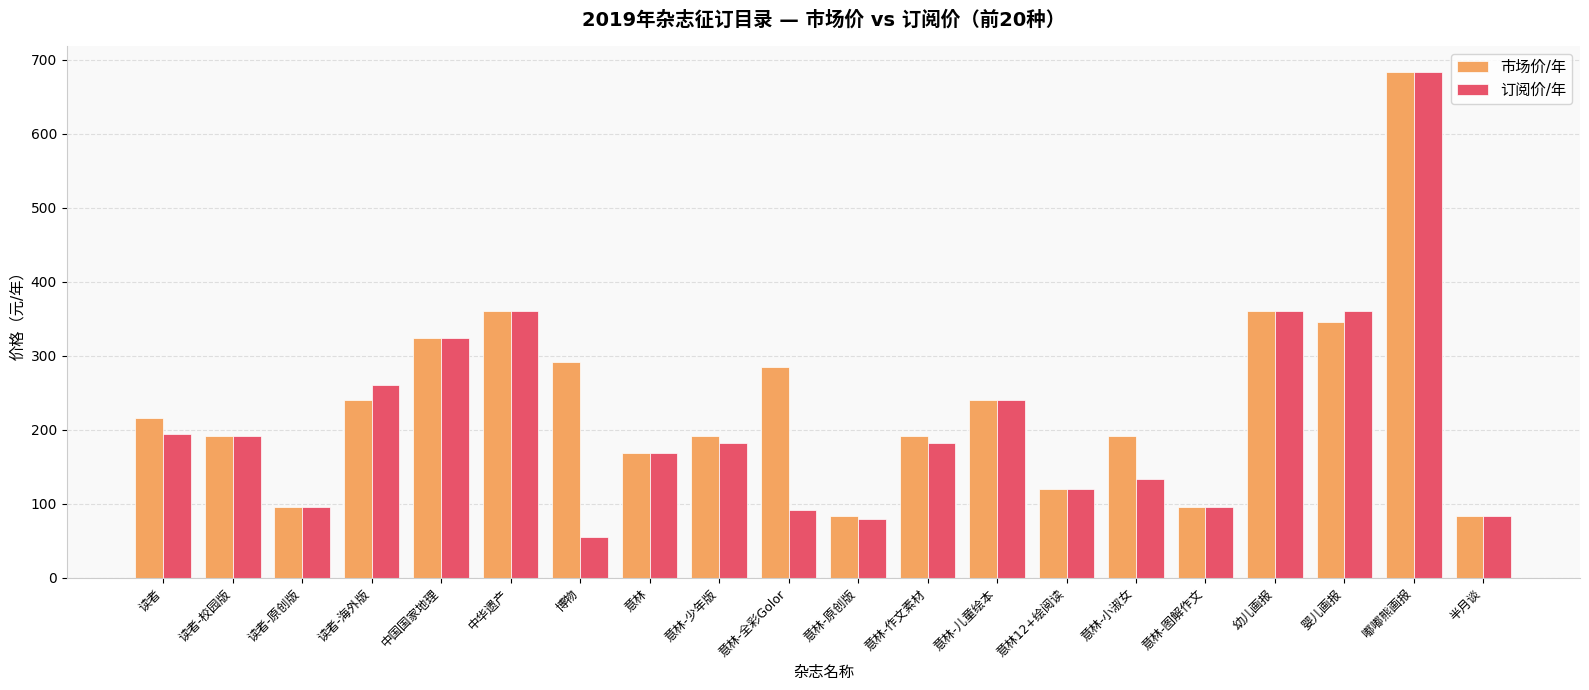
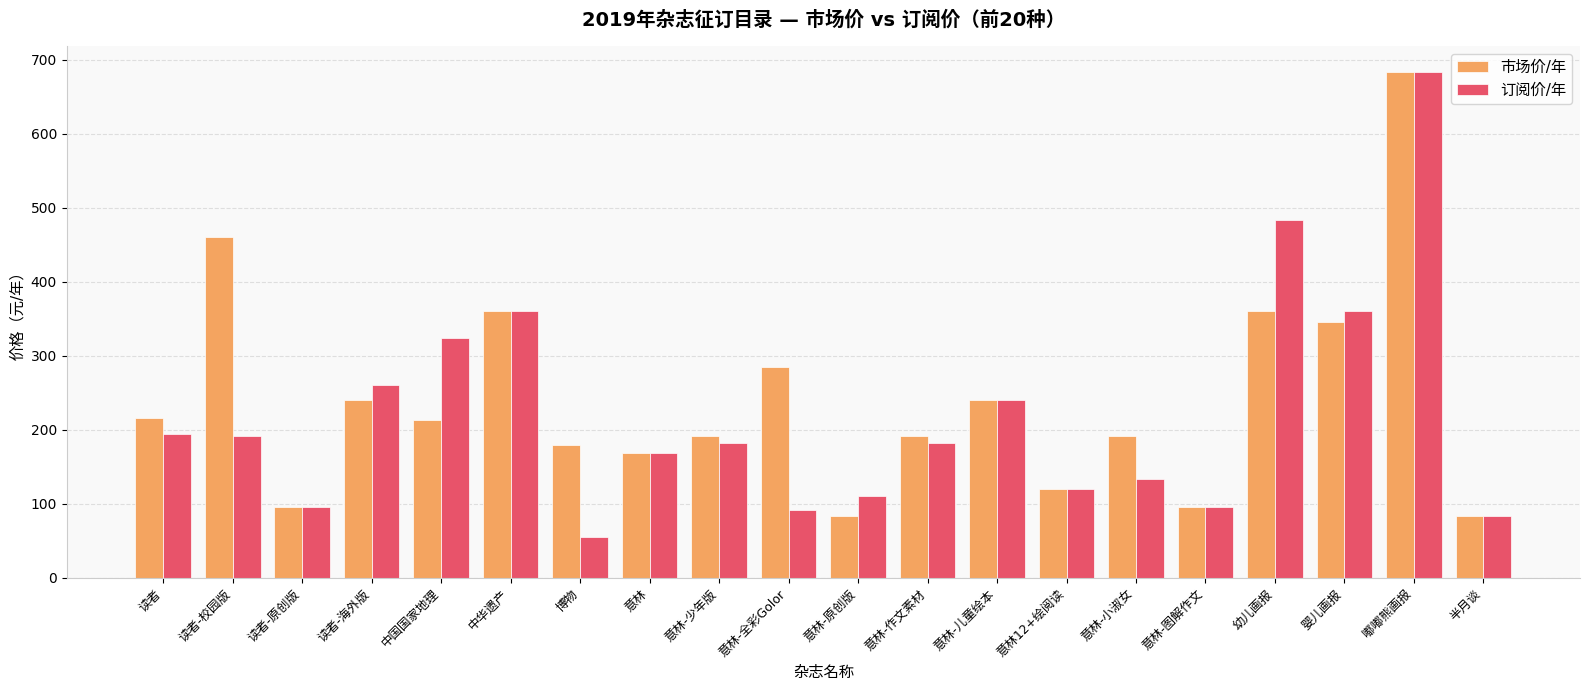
市场价/年, 读者-校园版: 190 -> 460
市场价/年, 中国国家地理: 320 -> 210
市场价/年, 博物: 290 -> 180
订阅价/年, 意林-原创版: 80 -> 110
订阅价/年, 幼儿画报: 360 -> 480
